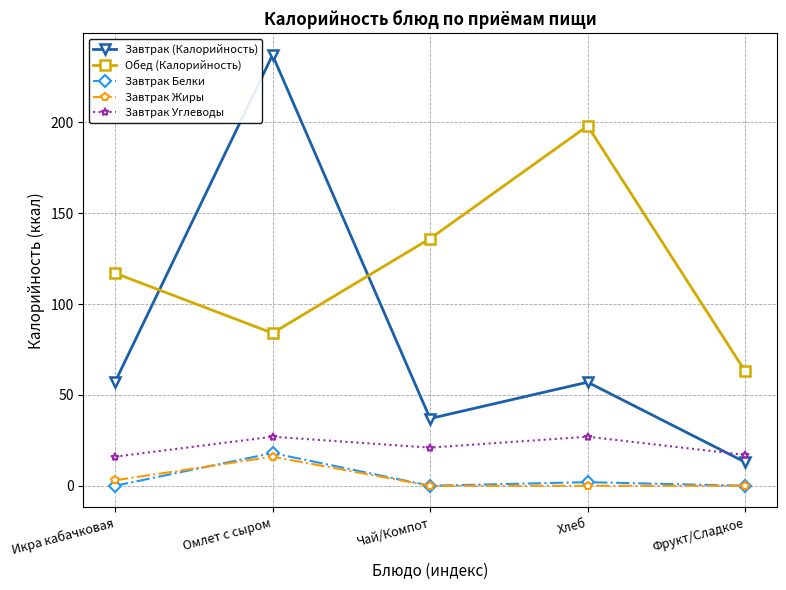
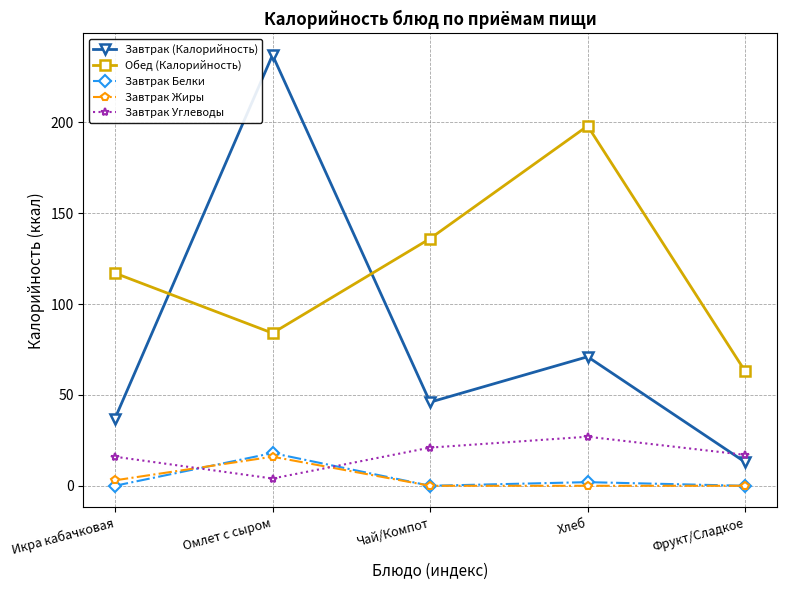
Завтрак (Калорийность), Икра кабачковая: 57 -> 37
Завтрак Углеводы, Омлет с сыром: 27 -> 4
Завтрак (Калорийность), Чай/Компот: 37 -> 46
Завтрак (Калорийность), Хлеб: 57 -> 71
